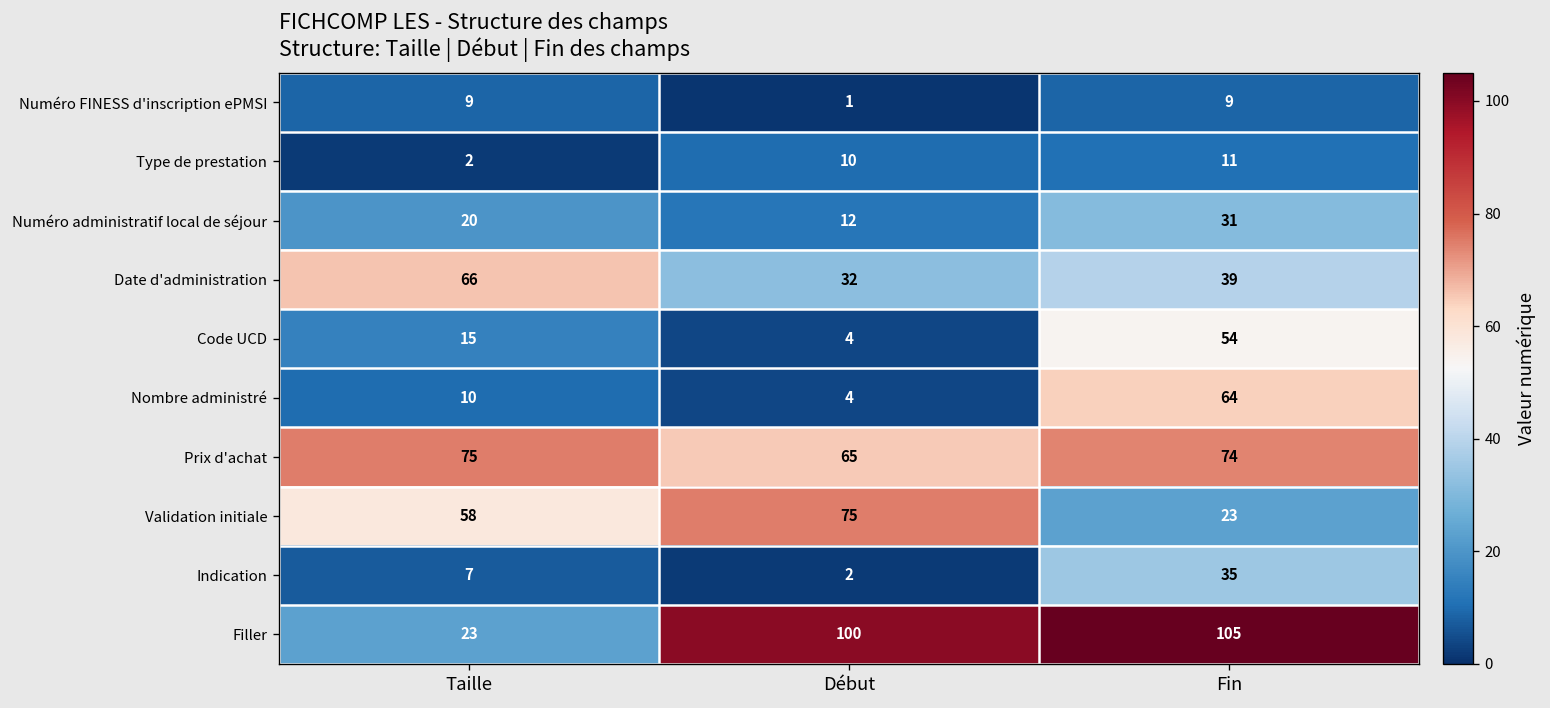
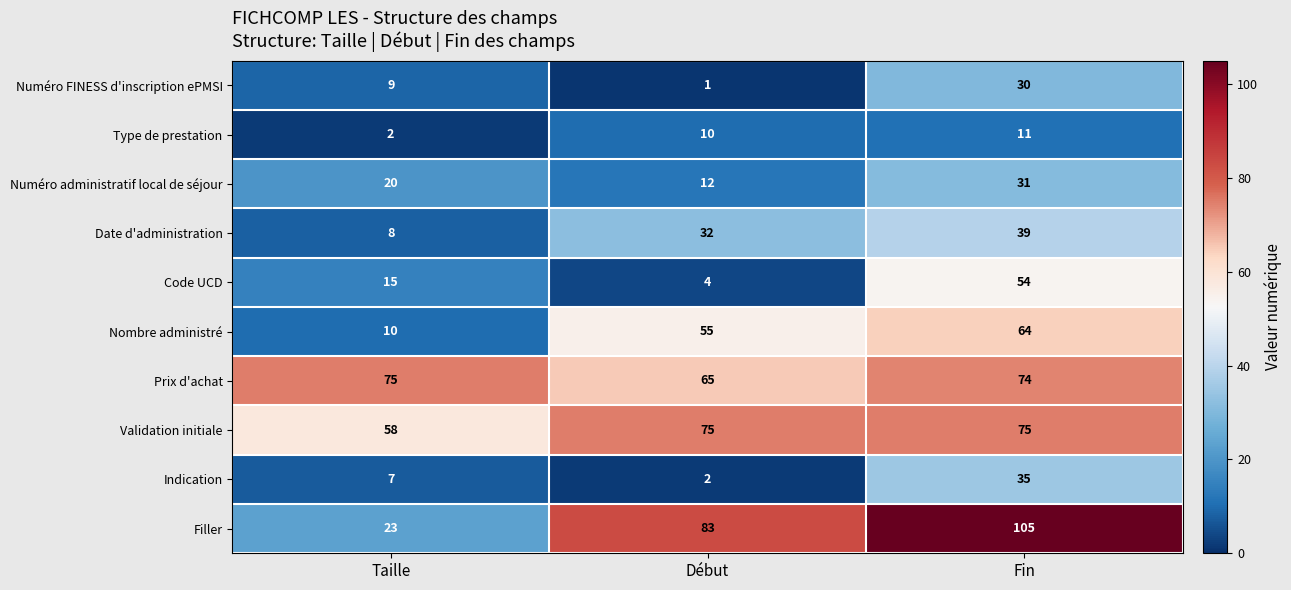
Numéro FINESS d'inscription ePMSI, Fin: 9 -> 30
Date d'administration, Taille: 66 -> 8
Nombre administré, Début: 4 -> 55
Validation initiale, Fin: 23 -> 75
Filler, Début: 100 -> 83
